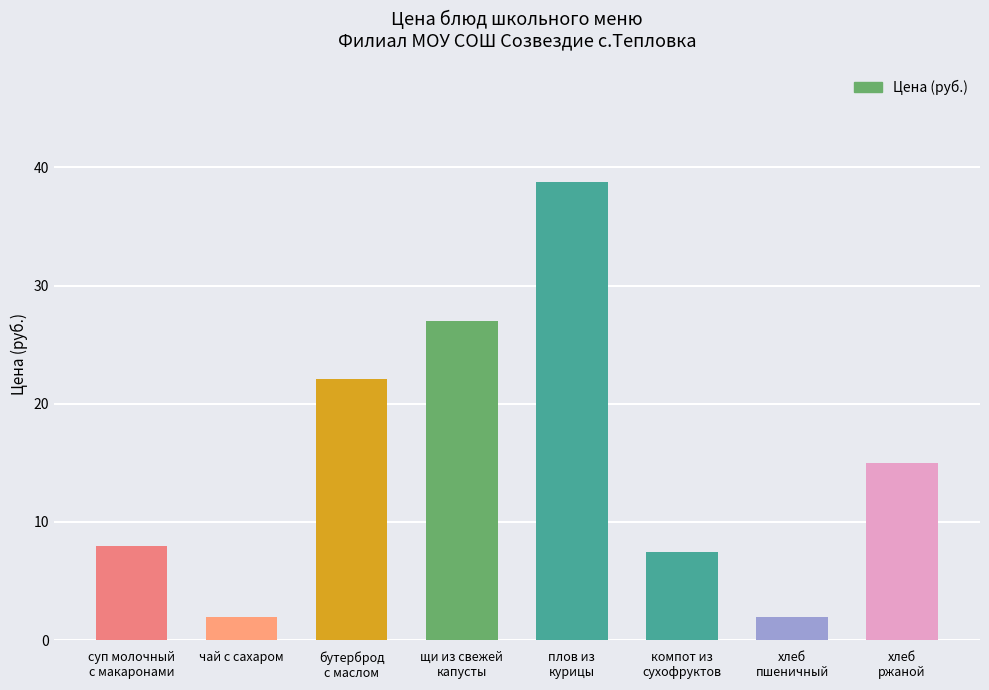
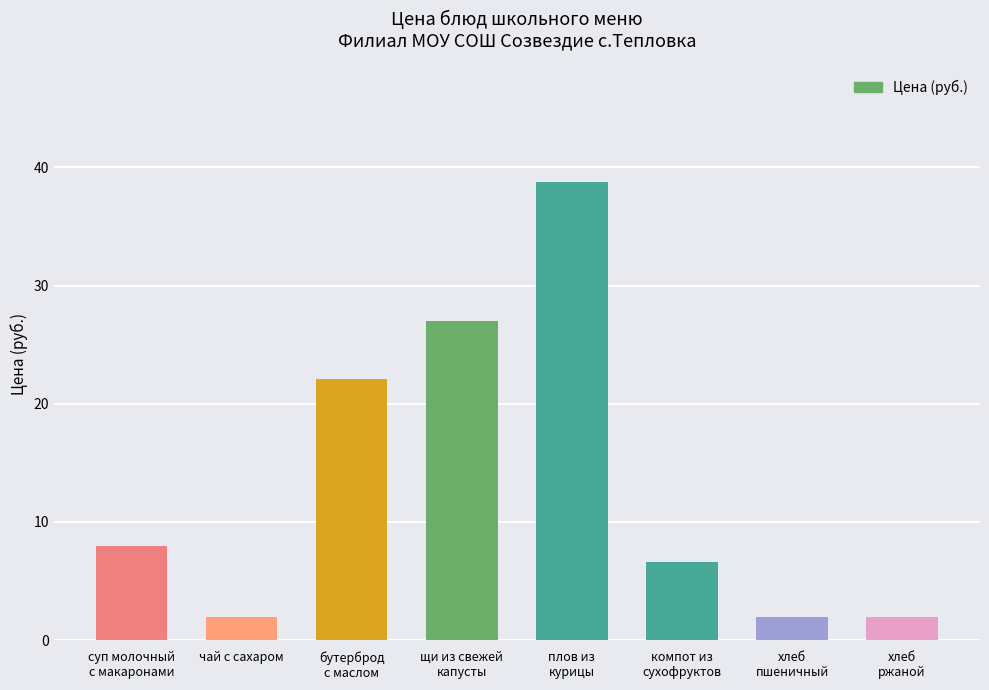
компот из сухофруктов: 7.5 -> 6.6
хлеб ржаной: 15 -> 2
